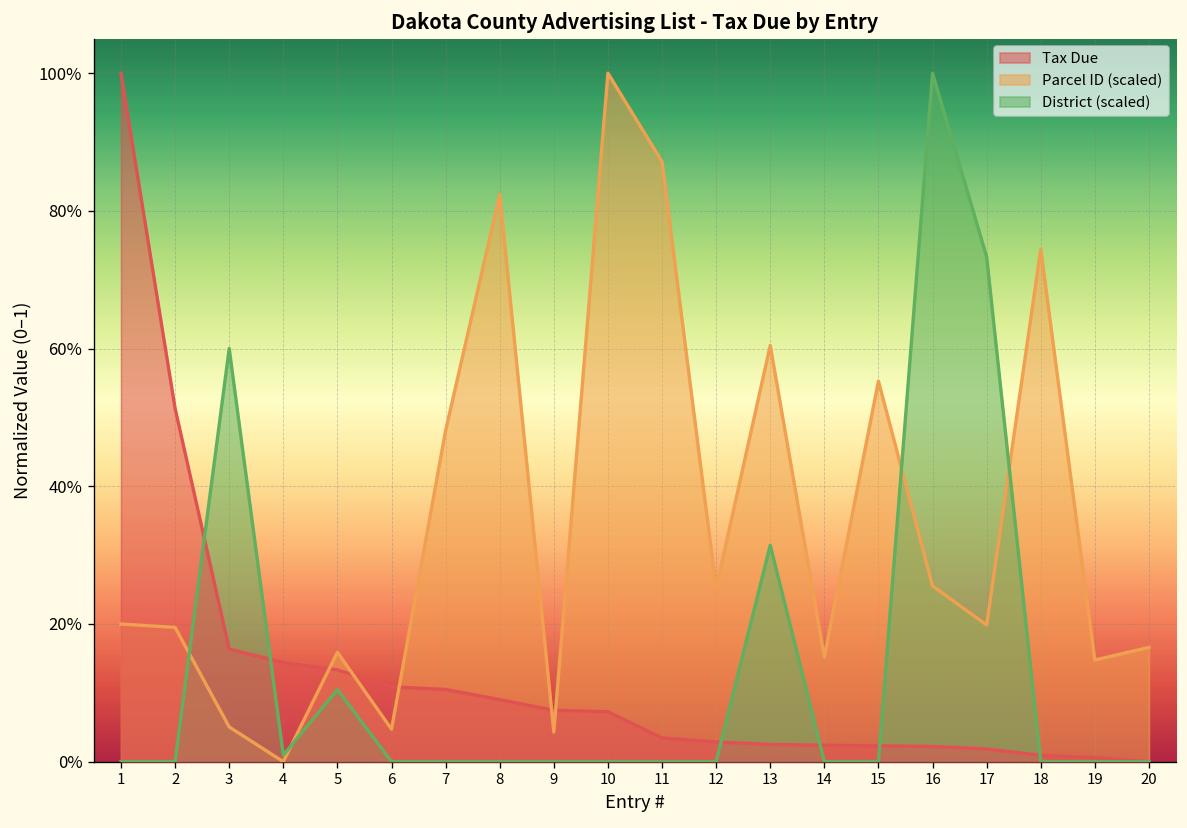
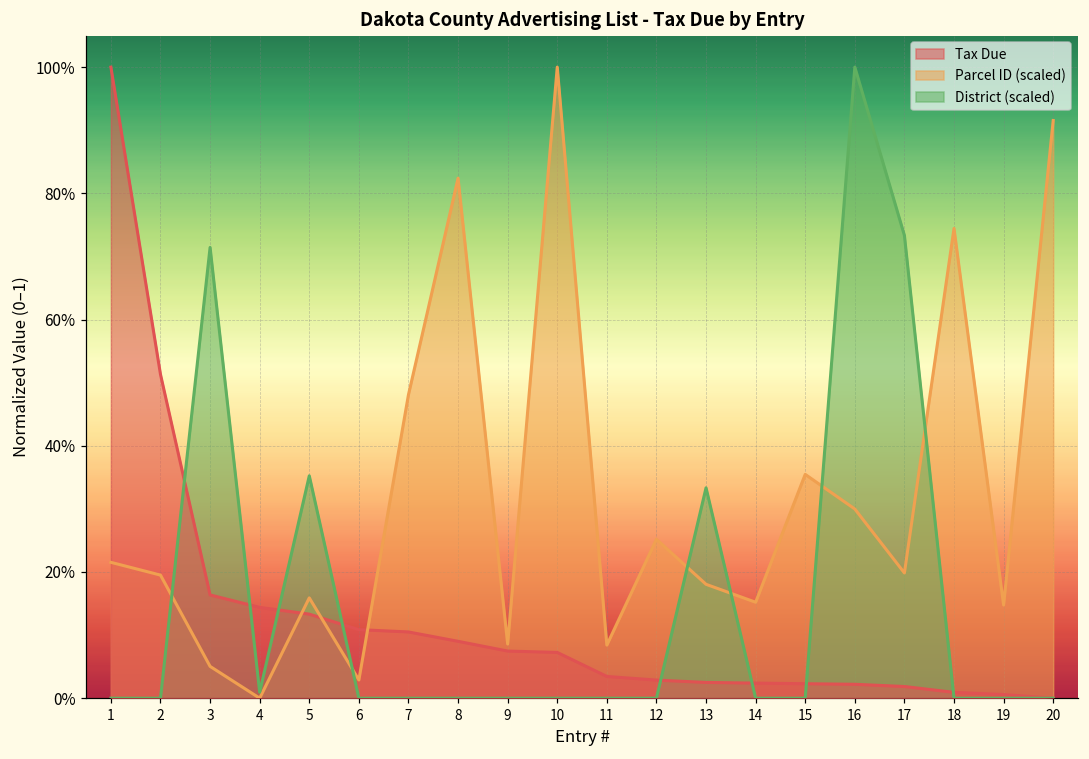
Parcel ID (scaled), 1: 20% -> 22%
District (scaled), 3: 60% -> 71%
District (scaled), 5: 10% -> 35%
Parcel ID (scaled), 6: 5% -> 3%
Parcel ID (scaled), 9: 4% -> 9%
Parcel ID (scaled), 11: 87% -> 8%
Parcel ID (scaled), 13: 60% -> 18%
District (scaled), 13: 31% -> 33%
Parcel ID (scaled), 15: 55% -> 35%
Parcel ID (scaled), 16: 26% -> 30%
Parcel ID (scaled), 20: 17% -> 92%
